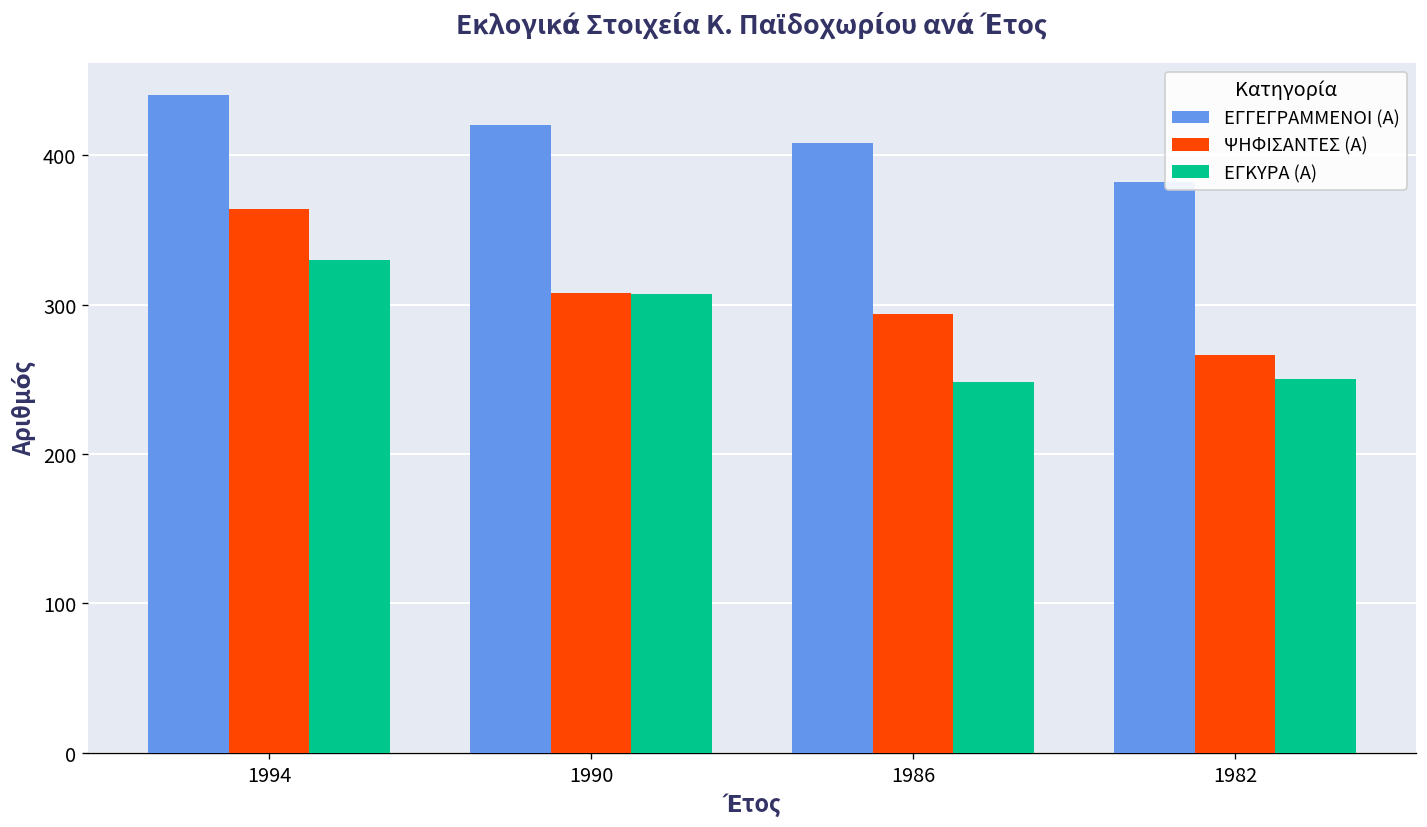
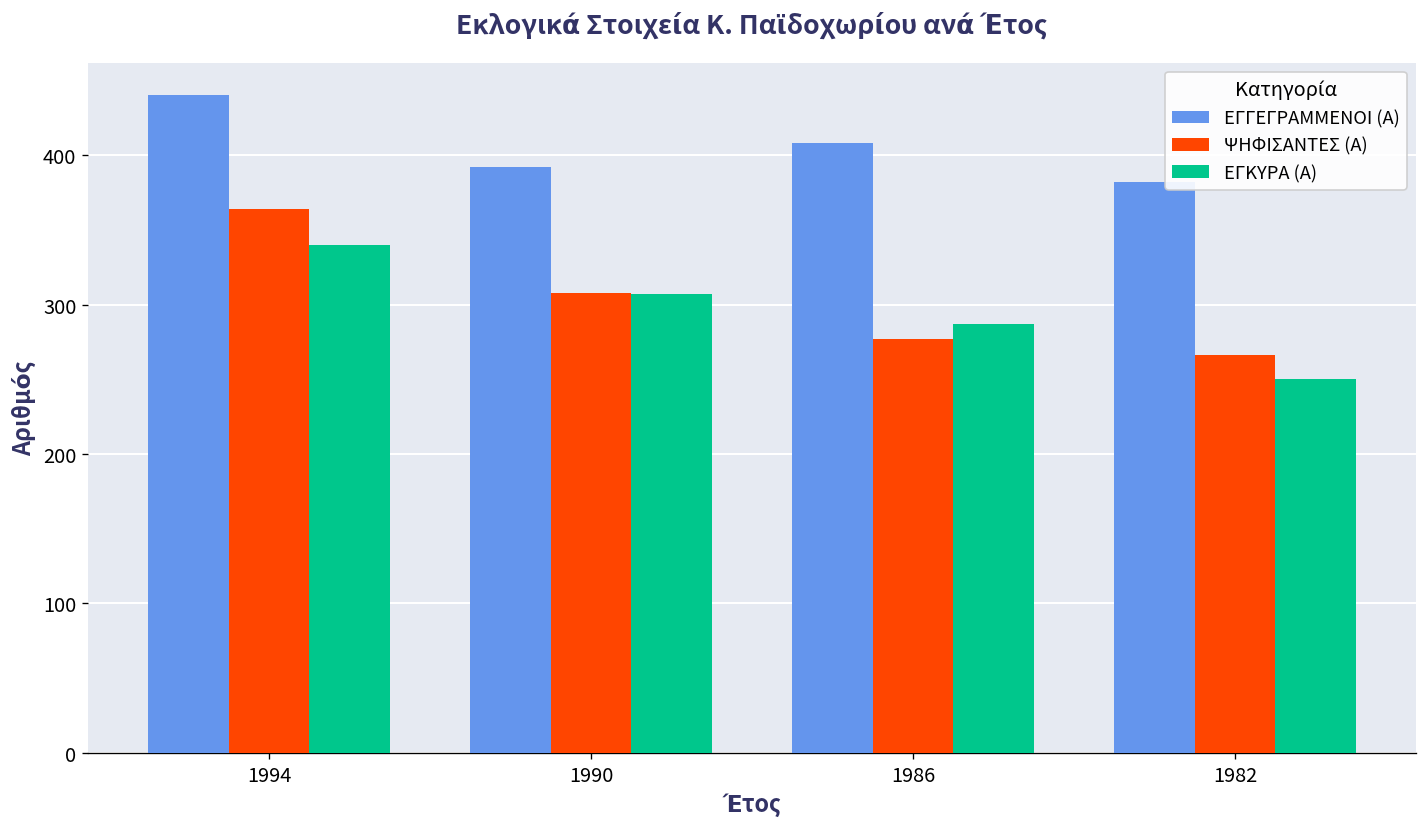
ΕΓΚΥΡΑ (Α), 1994: 330 -> 340
ΕΓΓΕΓΡΑΜΜΕΝΟΙ (Α), 1990: 420 -> 392
ΨΗΦΙΣΑΝΤΕΣ (Α), 1986: 294 -> 277
ΕΓΚΥΡΑ (Α), 1986: 248 -> 287
